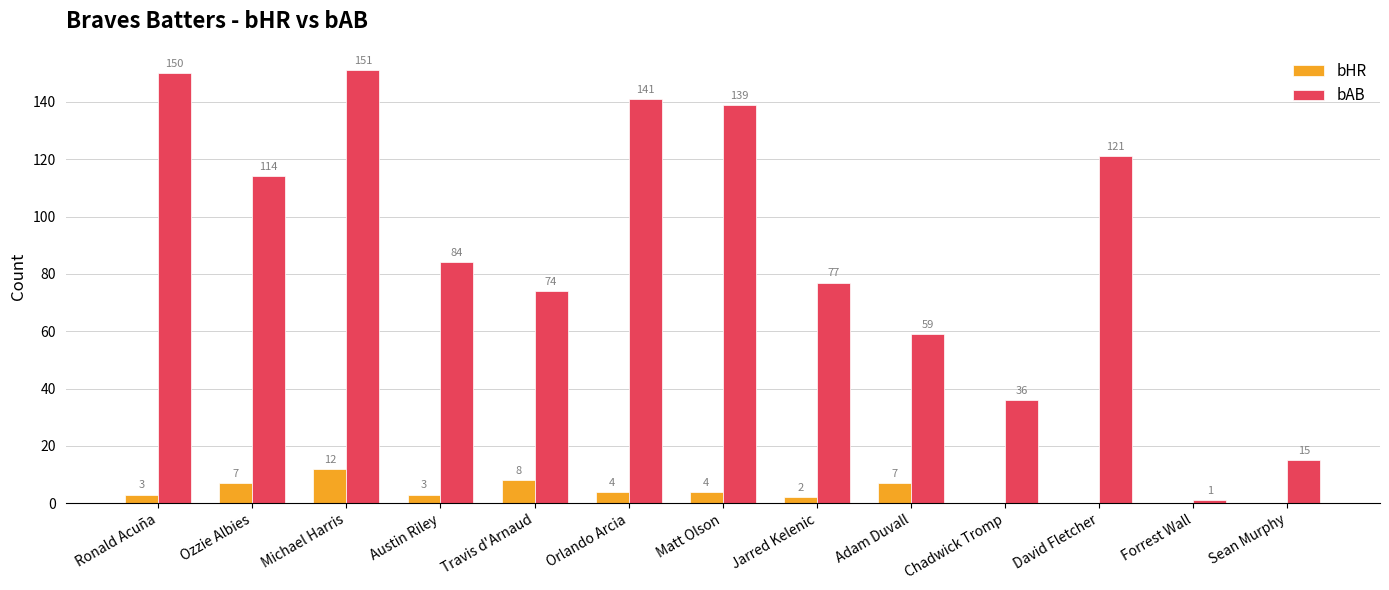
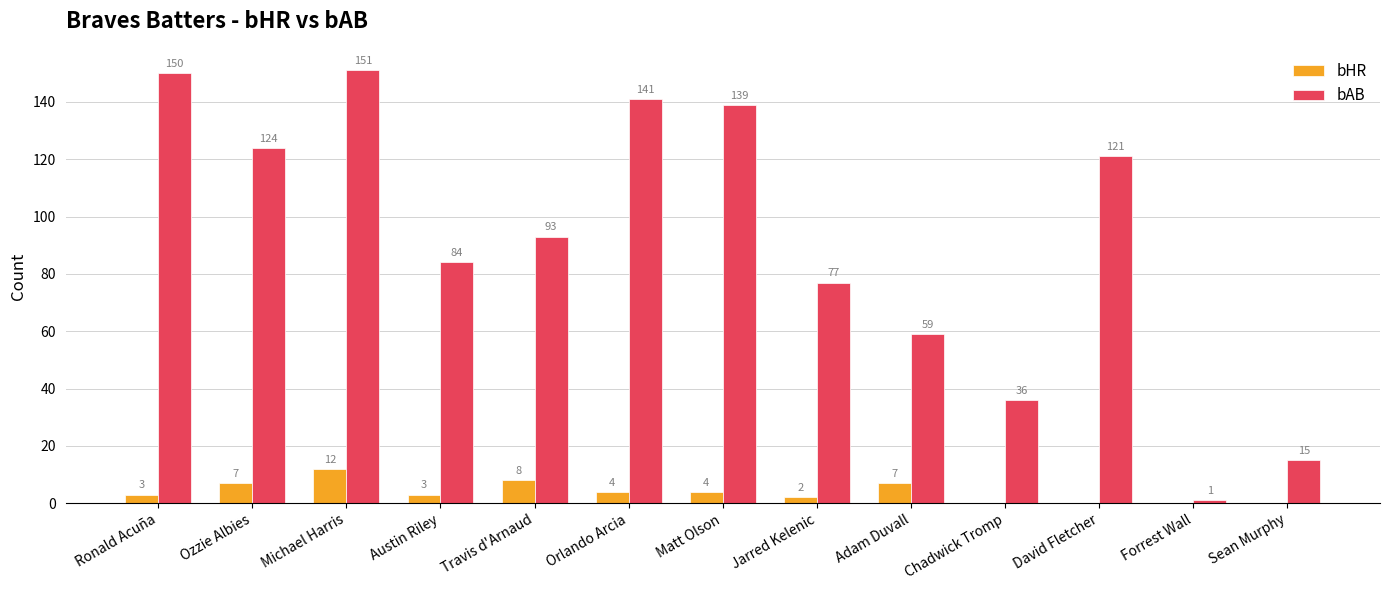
bAB, Ozzie Albies: 114 -> 124
bAB, Travis d'Arnaud: 74 -> 93
